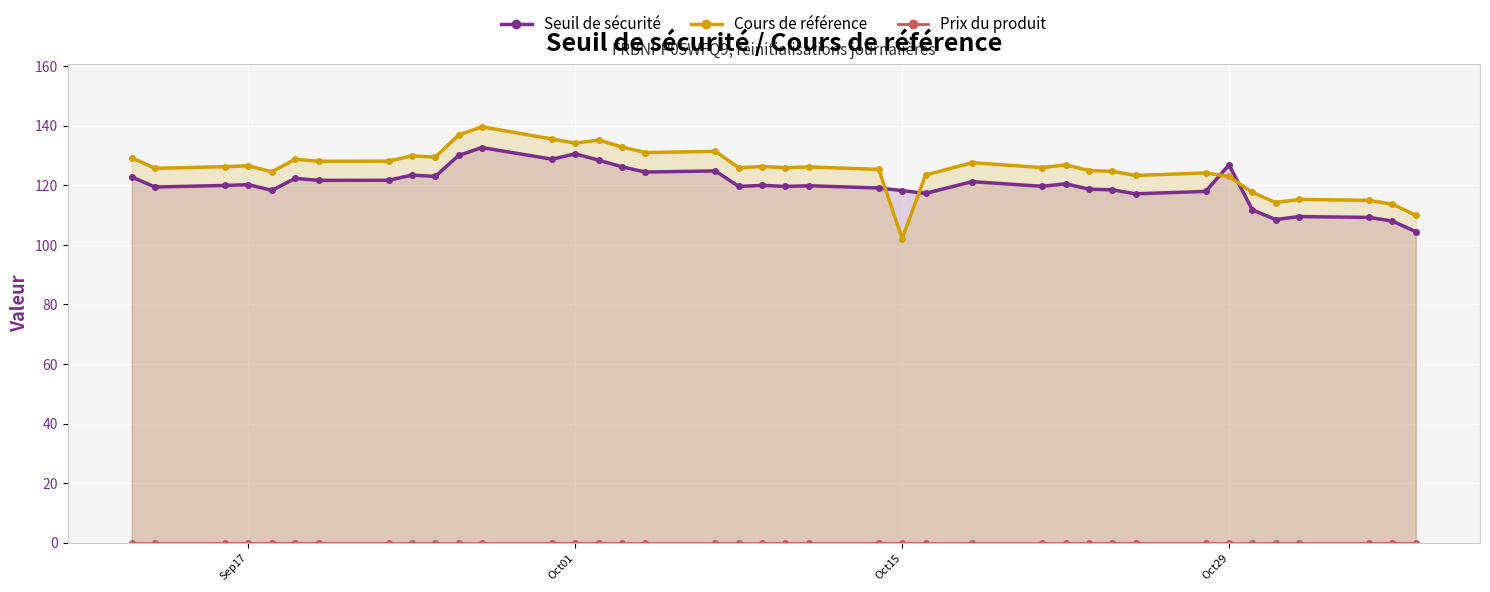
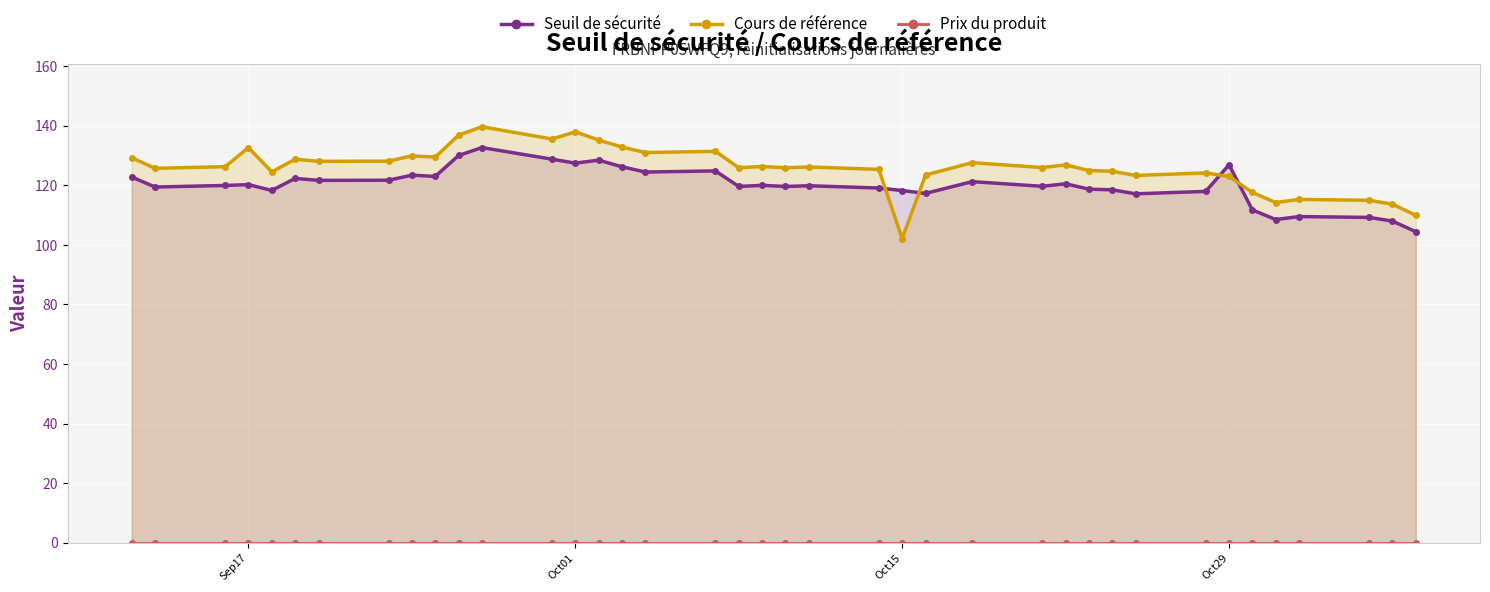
Cours de référence, Sep17: 127 -> 133
Seuil de sécurité, Oct01: 131 -> 127
Cours de référence, Oct01: 134 -> 138
